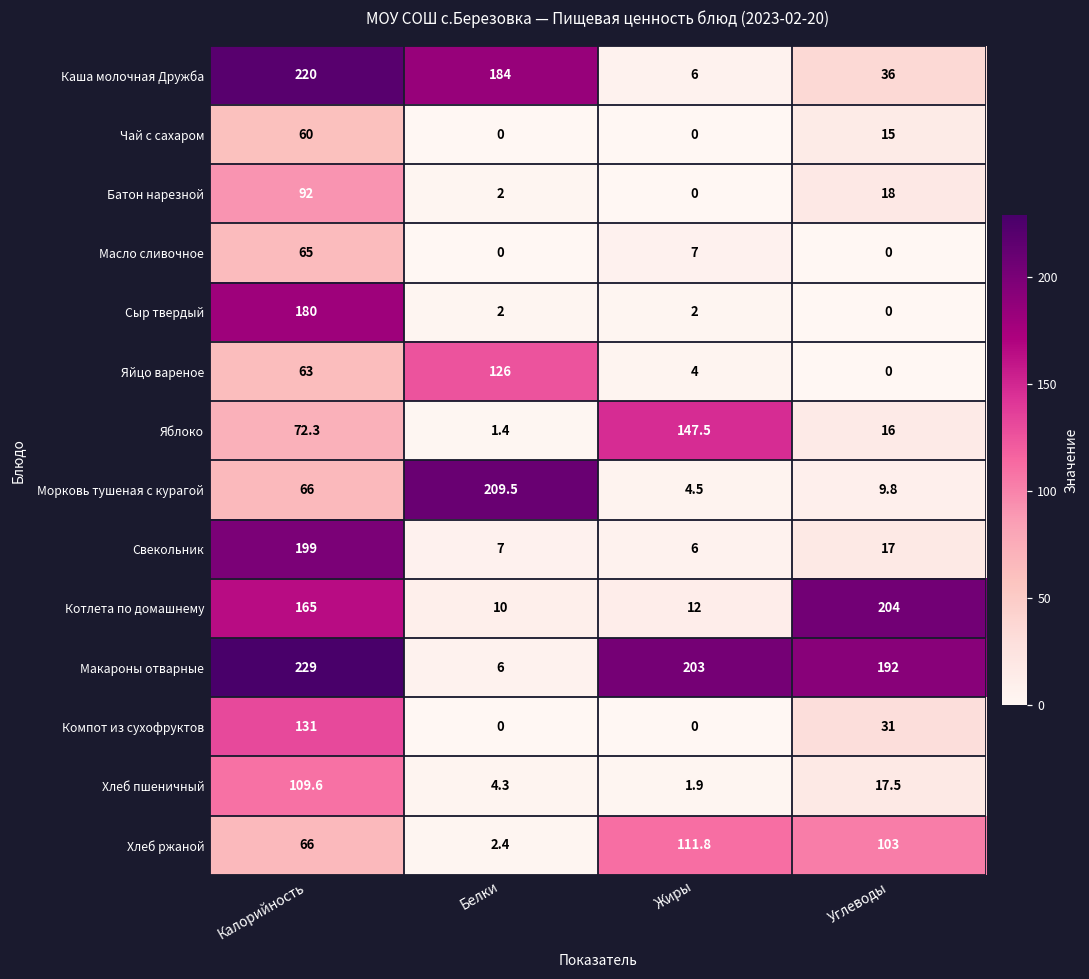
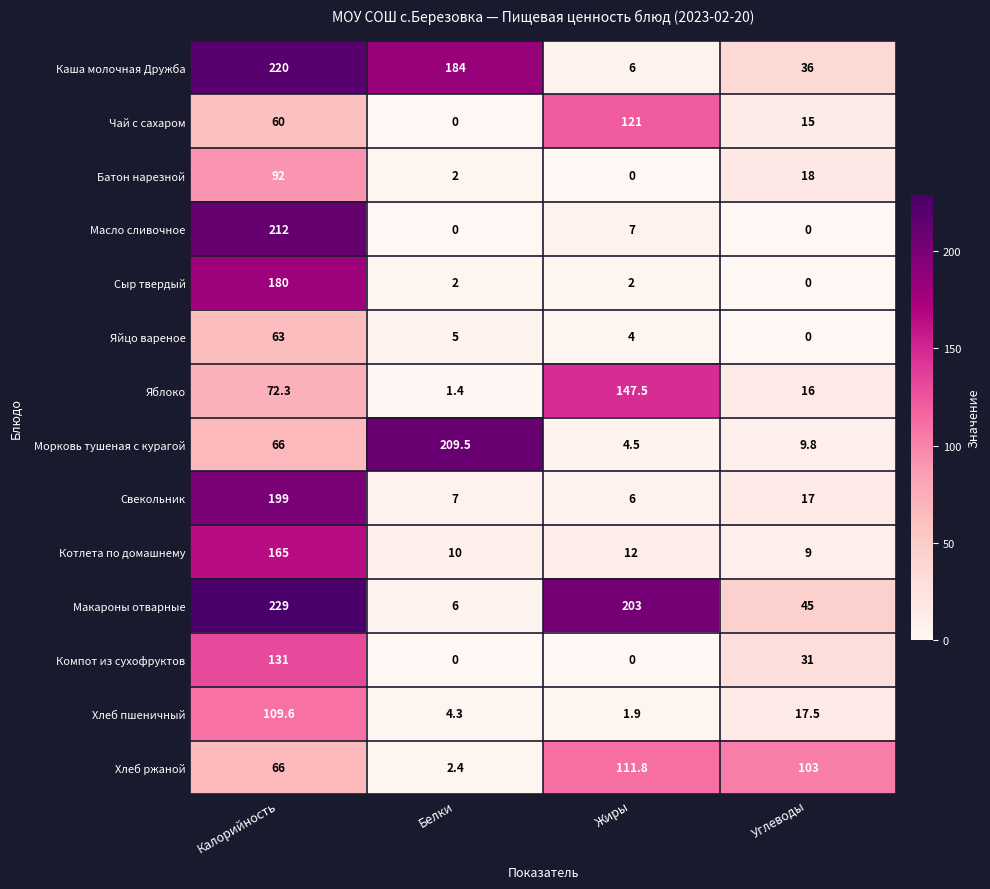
Чай с сахаром, Жиры: 0 -> 121
Масло сливочное, Калорийность: 65 -> 212
Яйцо вареное, Белки: 126 -> 5
Котлета по домашнему, Углеводы: 204 -> 9
Макароны отварные, Углеводы: 192 -> 45
